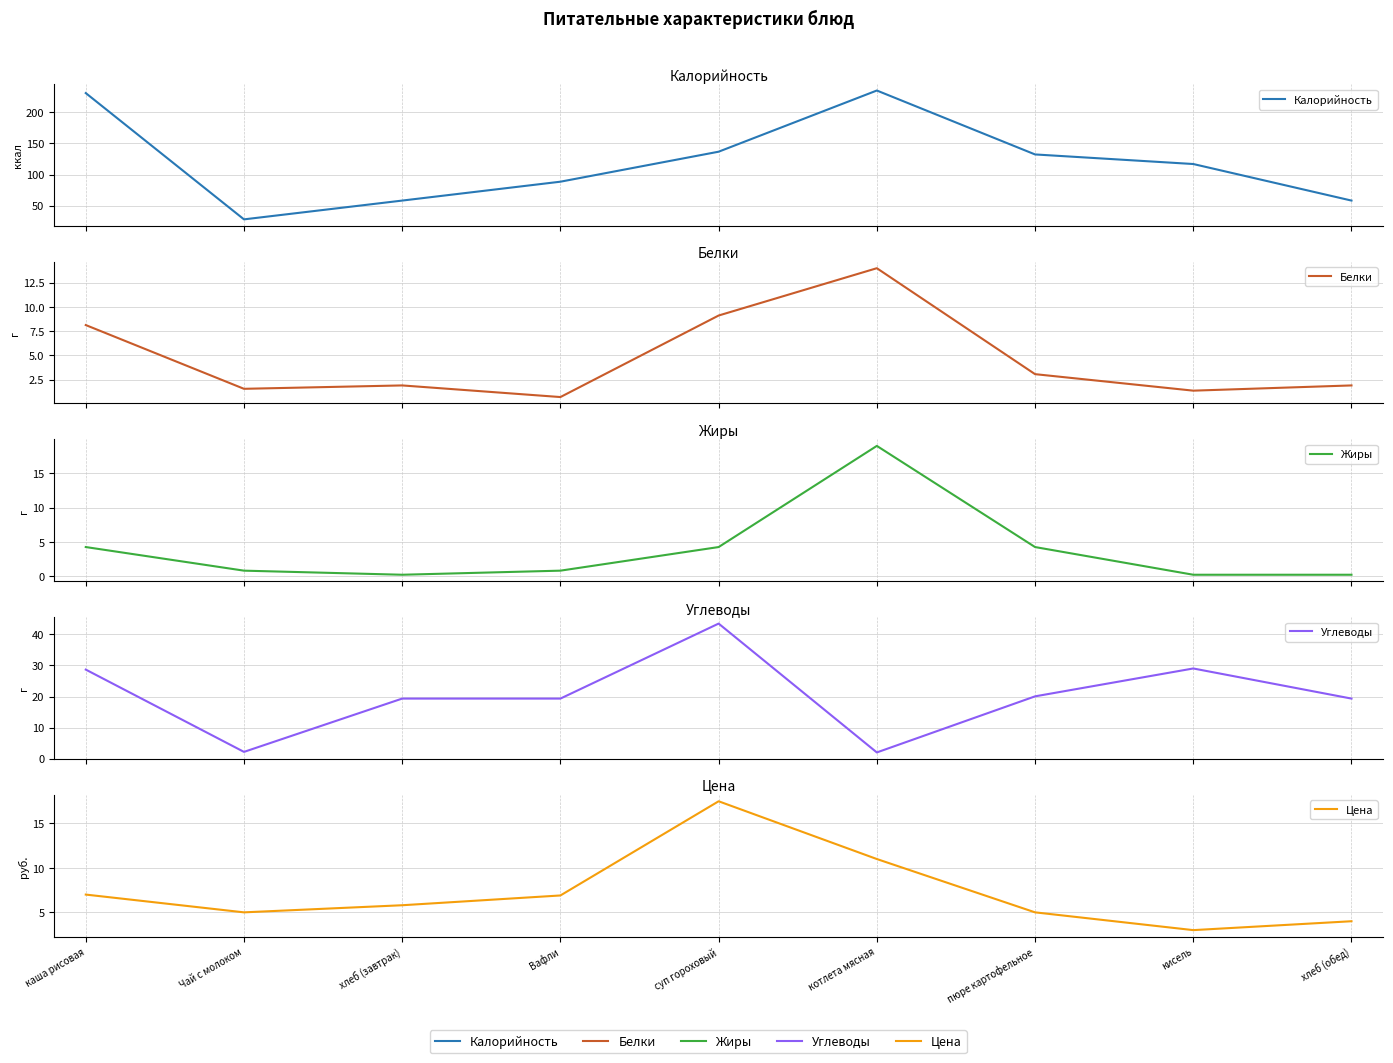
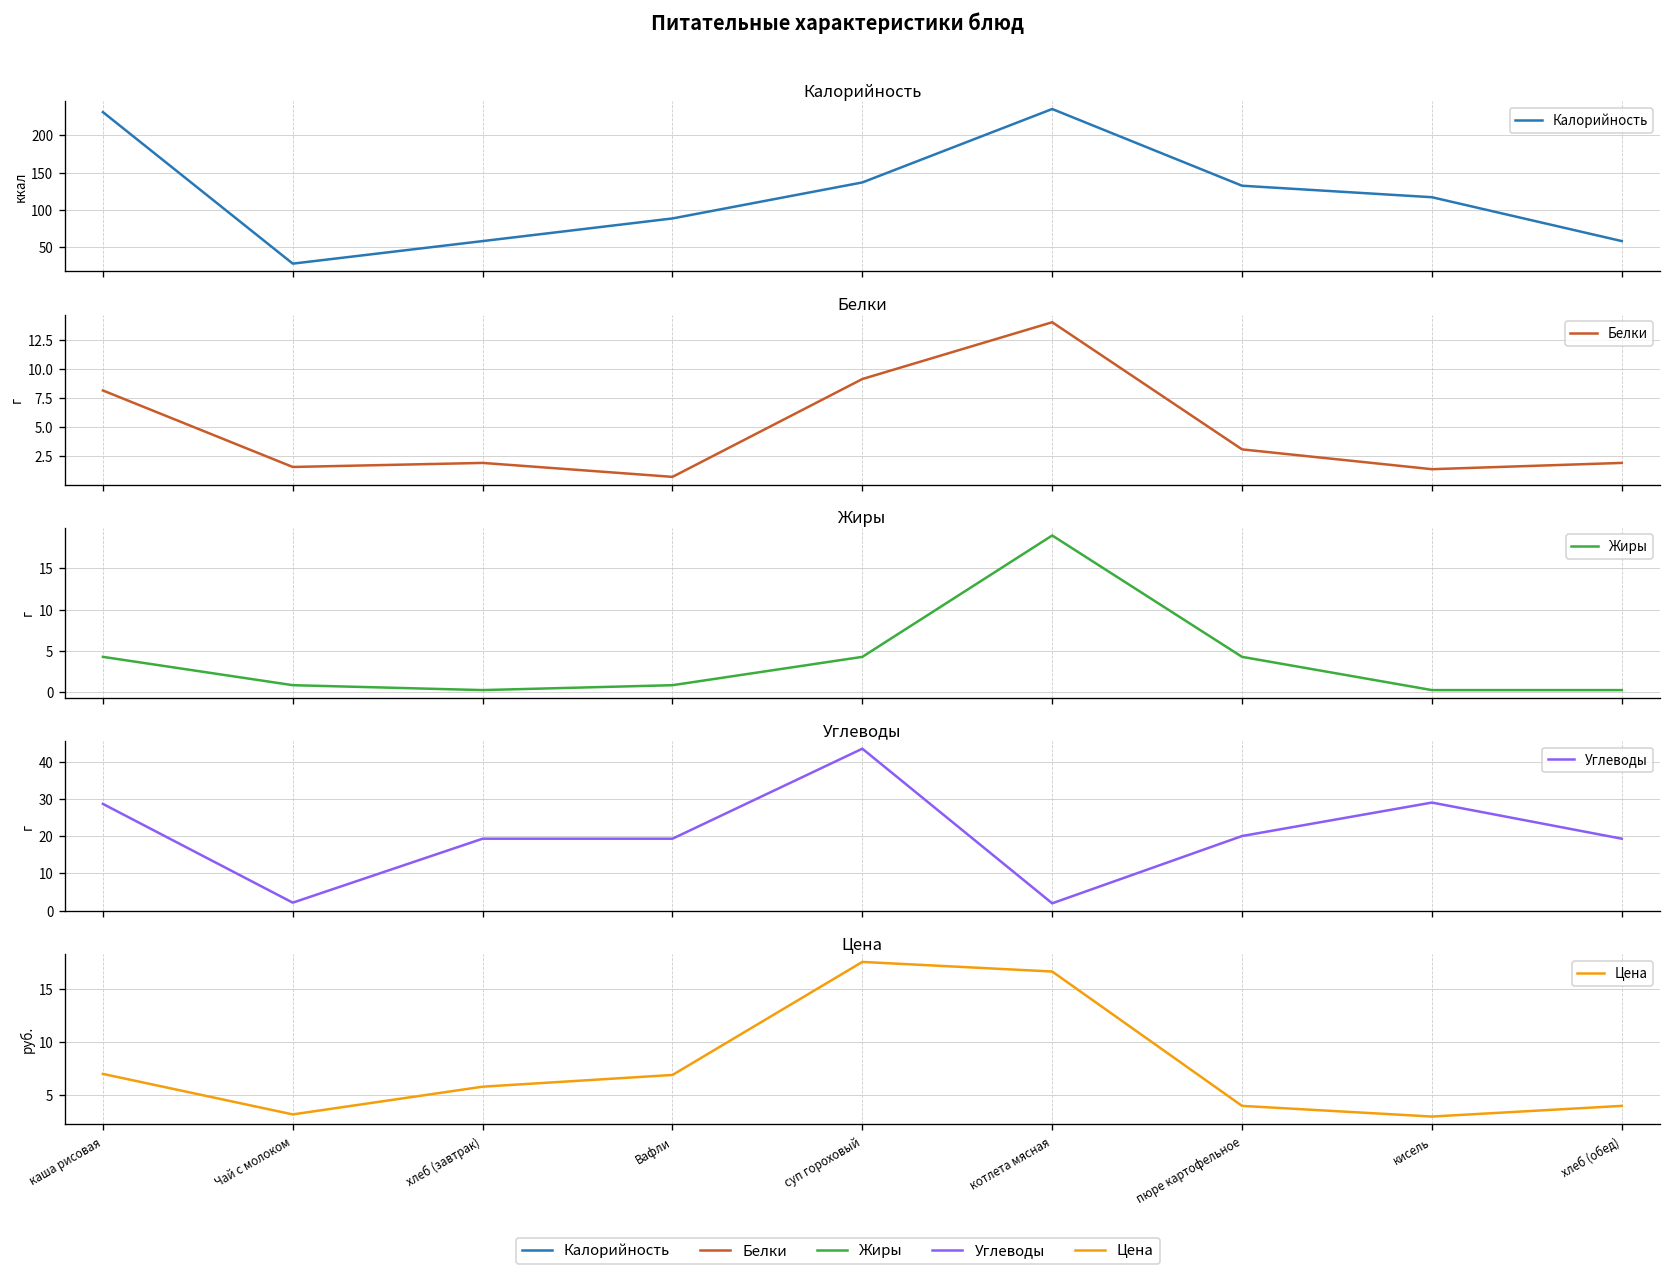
Цена, Чай с молоком: 5 -> 3
Цена, котлета мясная: 11 -> 17
Цена, пюре картофельное: 5 -> 4
